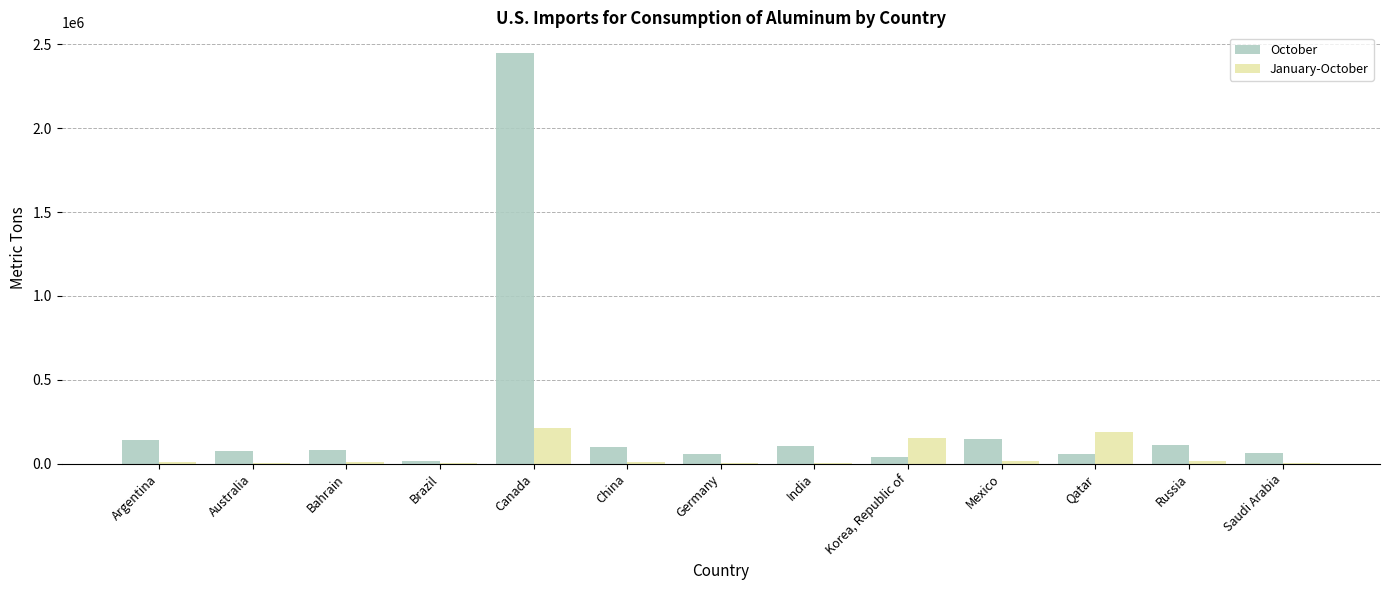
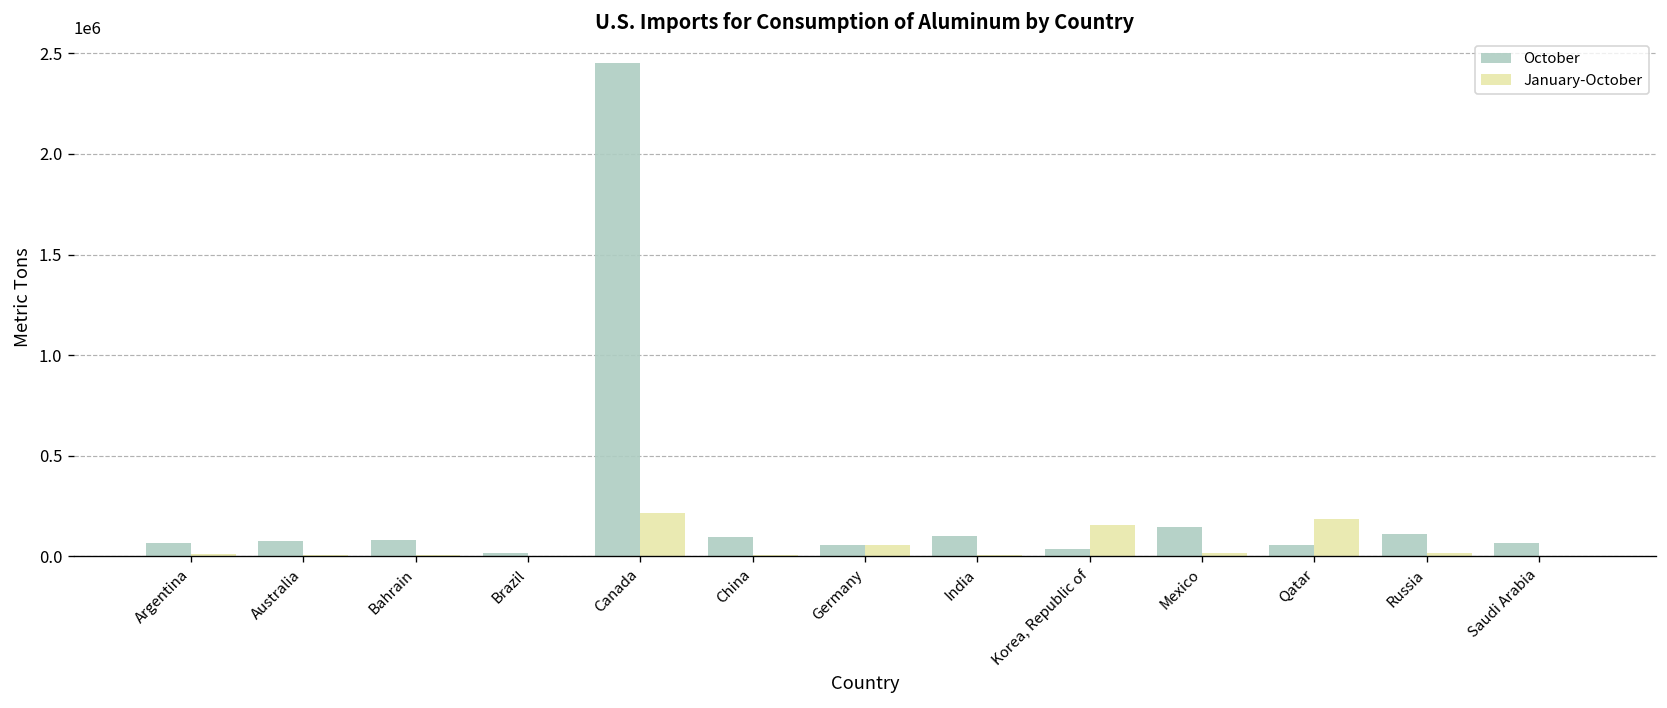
October, Argentina: 140000 -> 60000
January-October, Germany: 10000 -> 60000
